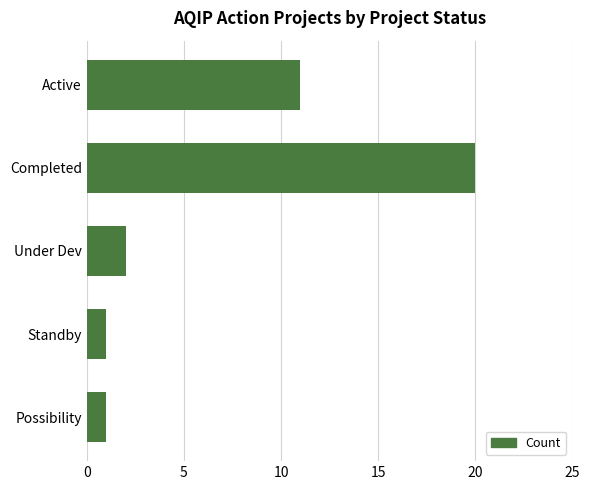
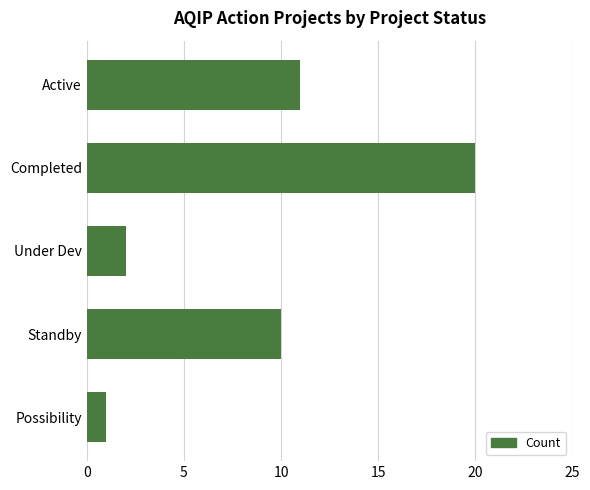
Standby: 1 -> 10
